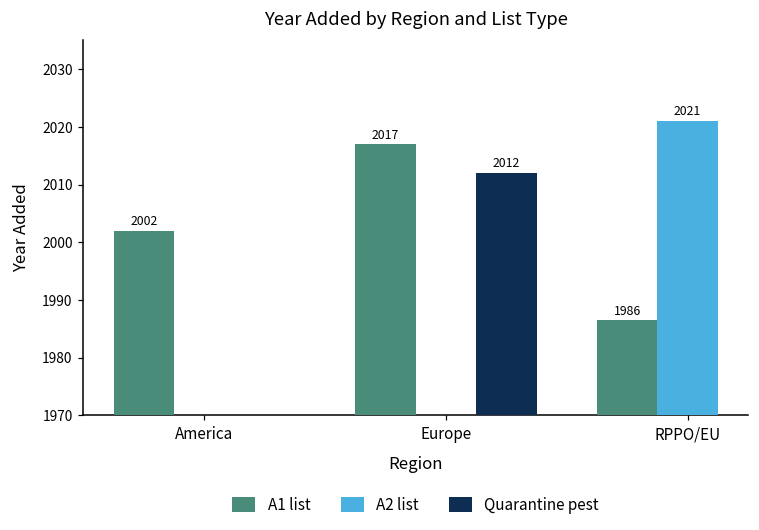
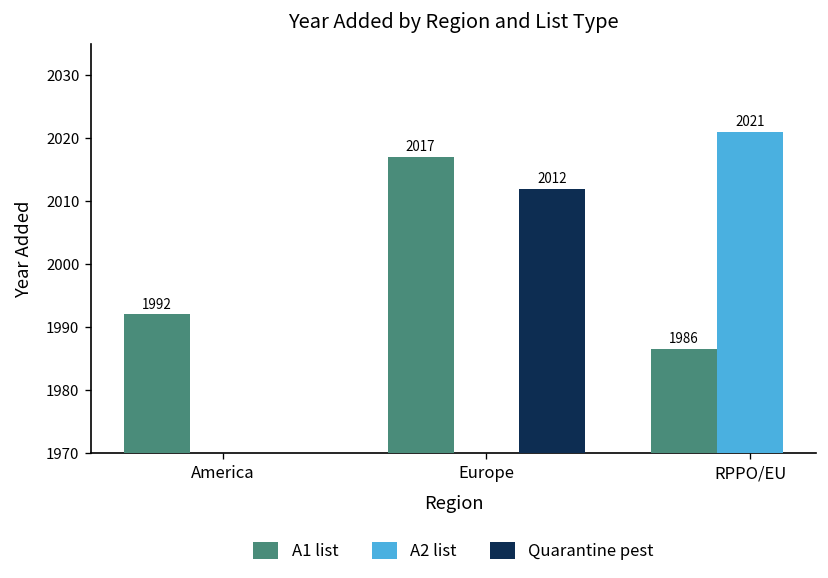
A1 list, America: 2002 -> 1992
